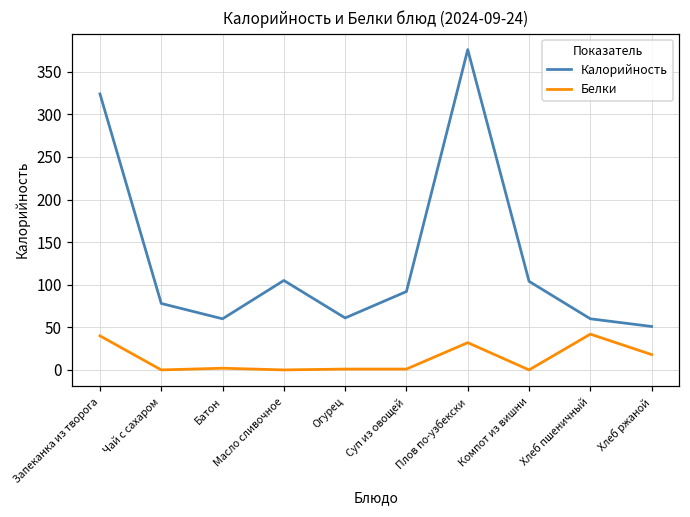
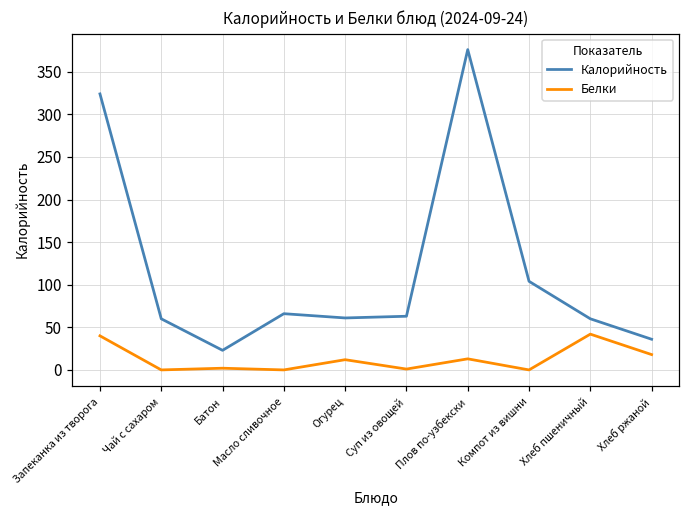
Калорийность, Чай с сахаром: 80 -> 60
Калорийность, Батон: 60 -> 20
Калорийность, Масло сливочное: 110 -> 70
Белки, Огурец: 0 -> 10
Калорийность, Суп из овощей: 90 -> 60
Белки, Плов по-узбекски: 30 -> 10
Калорийность, Хлеб ржаной: 50 -> 40
